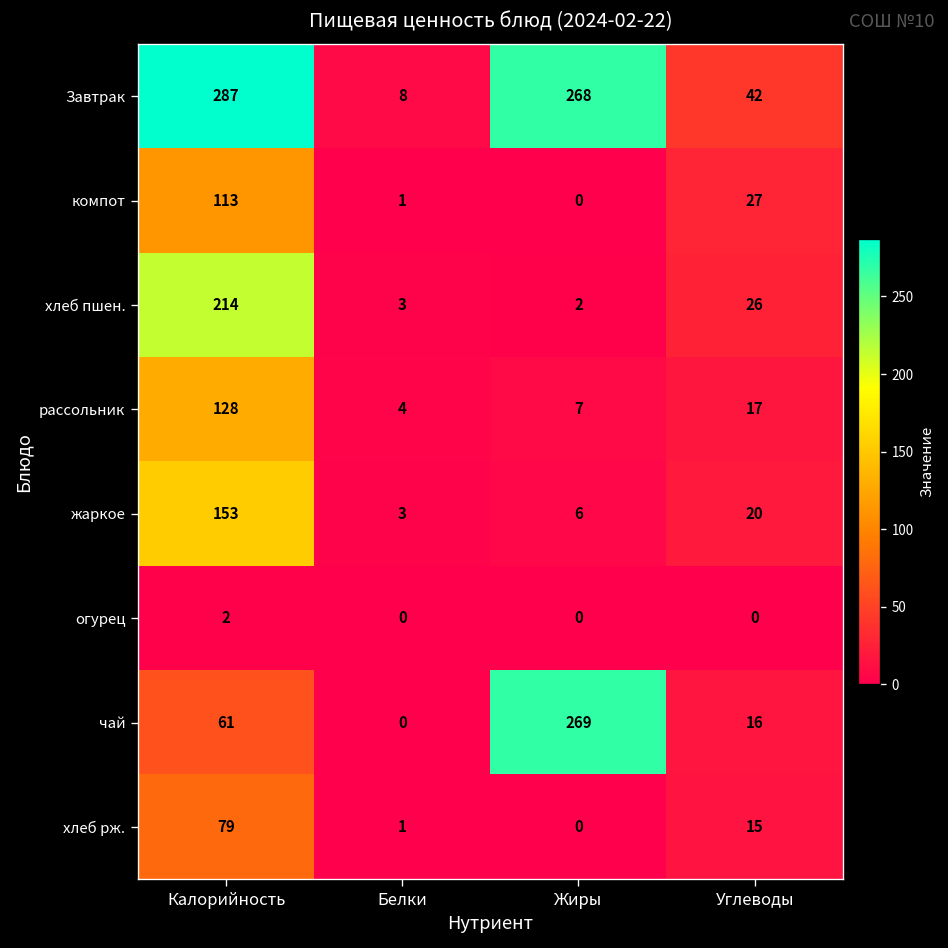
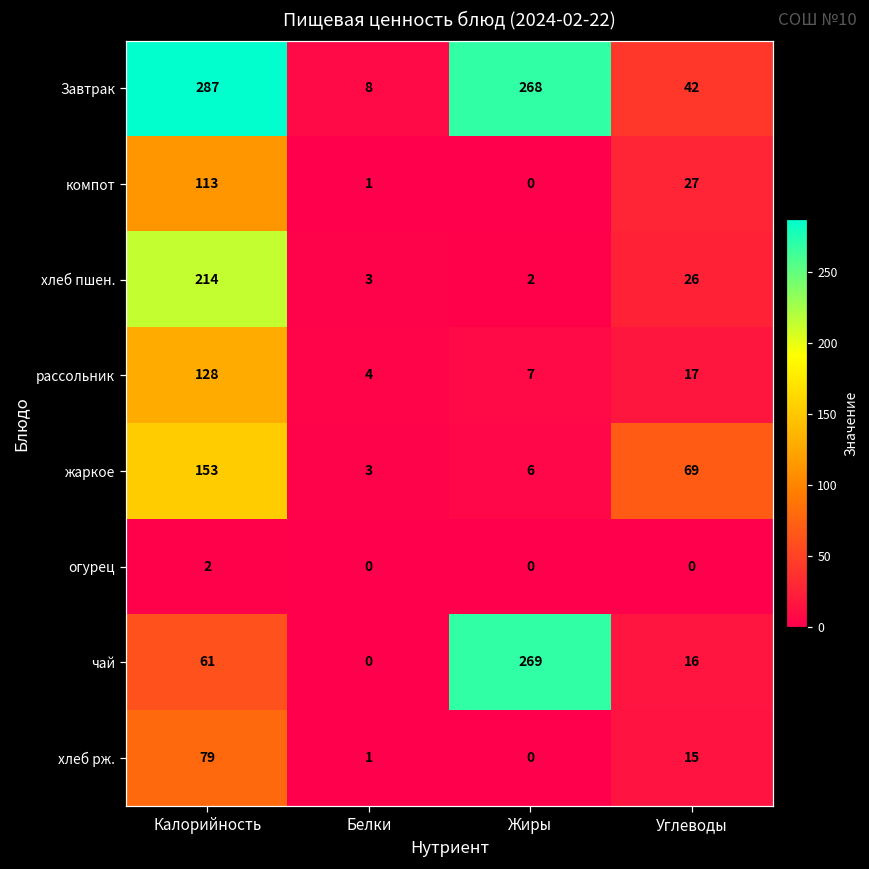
жаркое, Углеводы: 20 -> 69
